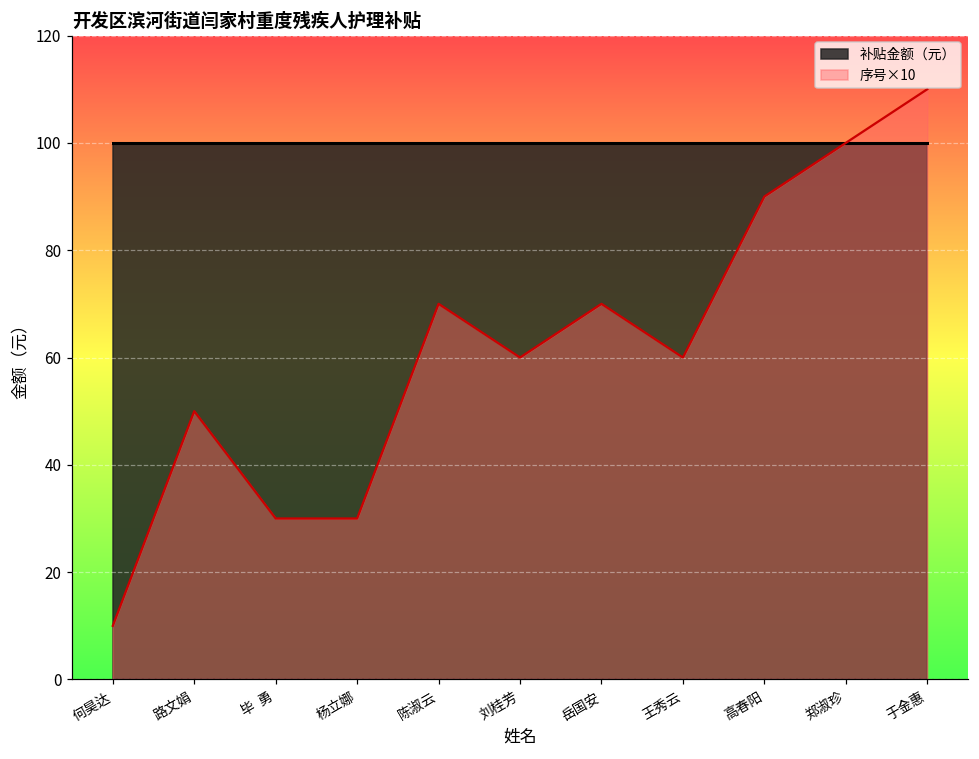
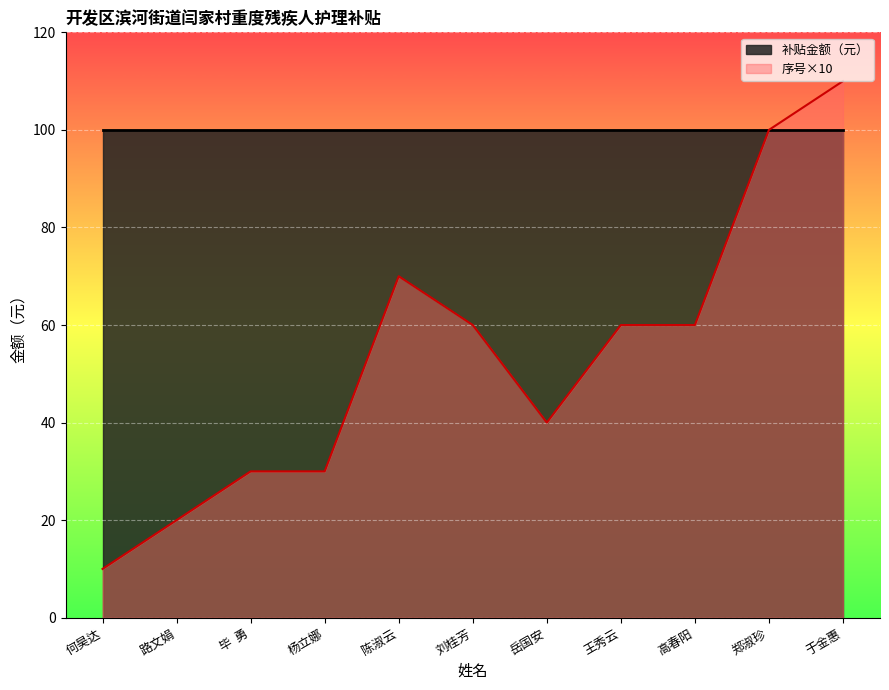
序号×10, 路文娟: 50 -> 20
序号×10, 岳国安: 70 -> 40
序号×10, 高春阳: 90 -> 60
